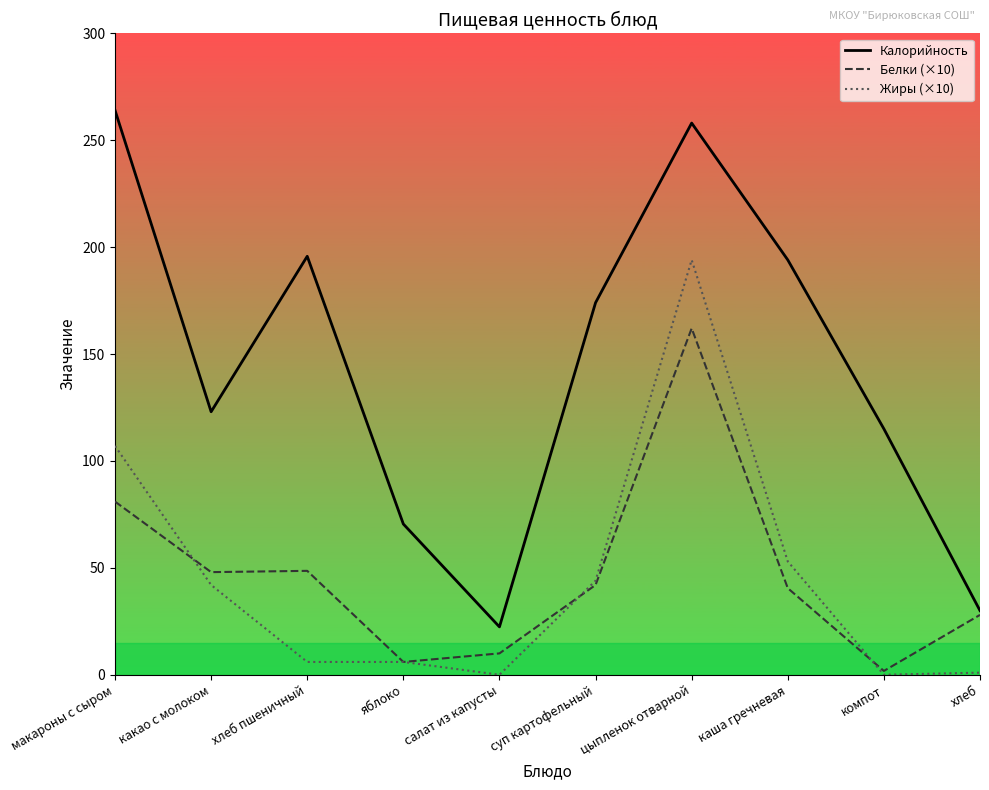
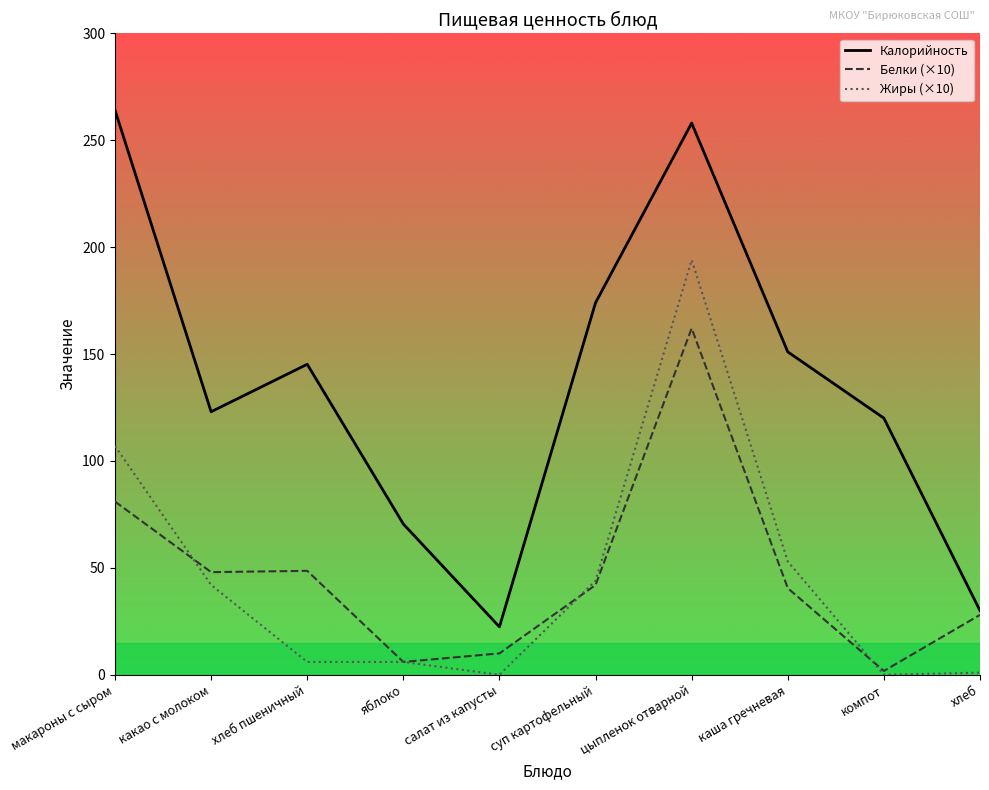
Калорийность, хлеб пшеничный: 196 -> 145
Калорийность, каша гречневая: 194 -> 151
Калорийность, компот: 115 -> 120
